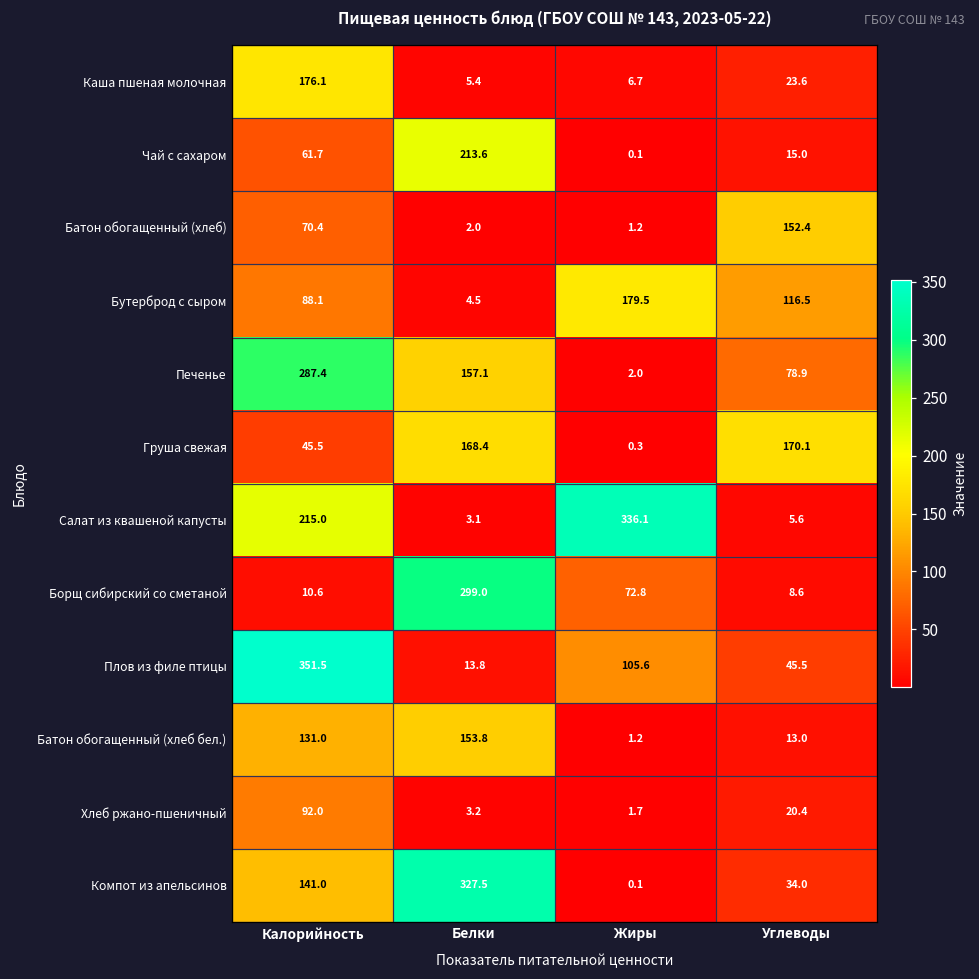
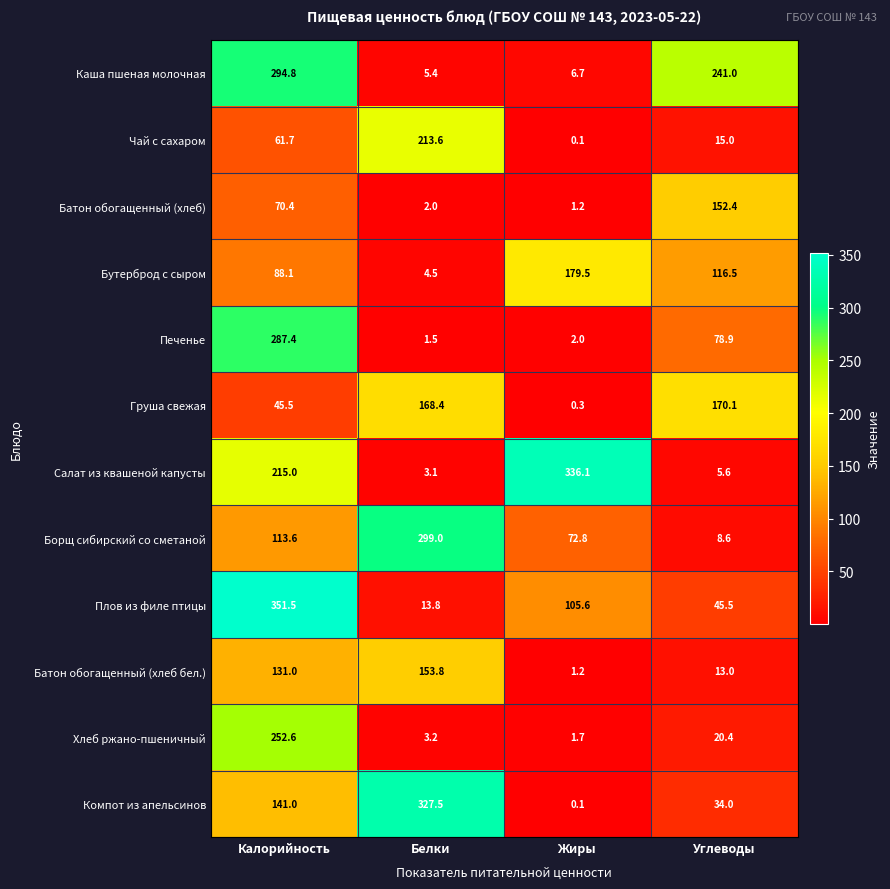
Каша пшеная молочная, Калорийность: 176.1 -> 294.8
Каша пшеная молочная, Углеводы: 23.6 -> 241.0
Печенье, Белки: 157.1 -> 1.5
Борщ сибирский со сметаной, Калорийность: 10.6 -> 113.6
Хлеб ржано-пшеничный, Калорийность: 92.0 -> 252.6
